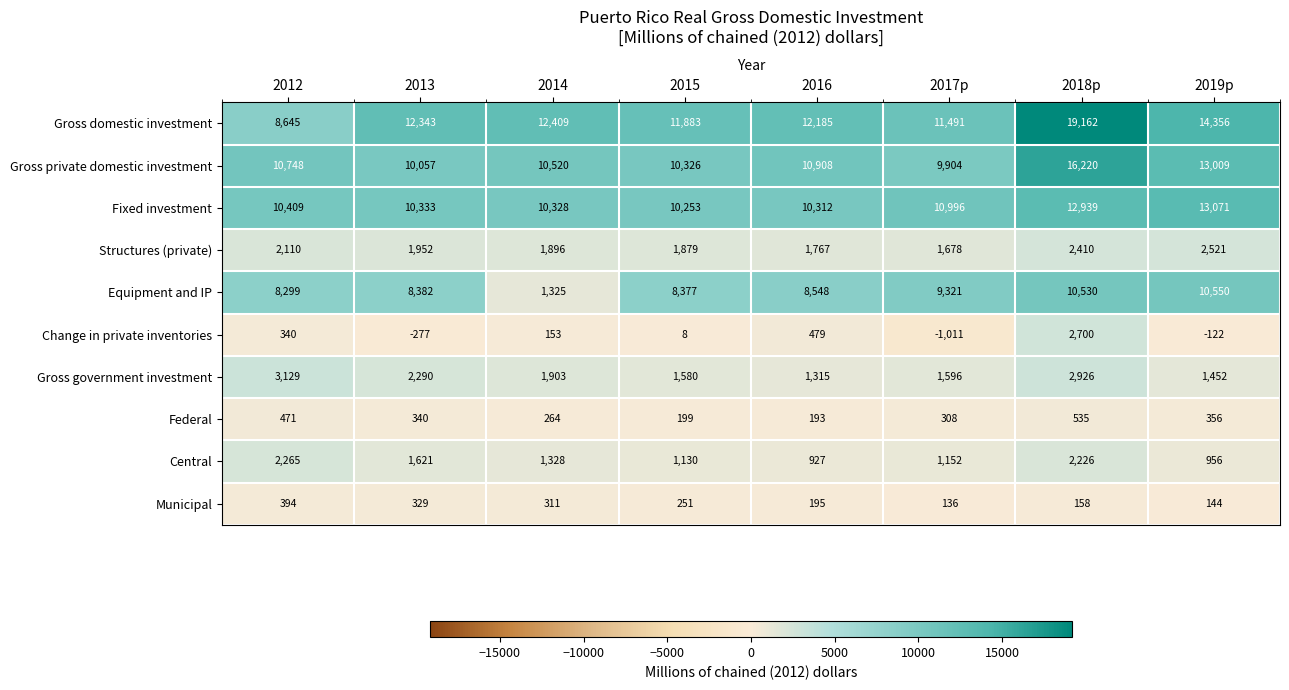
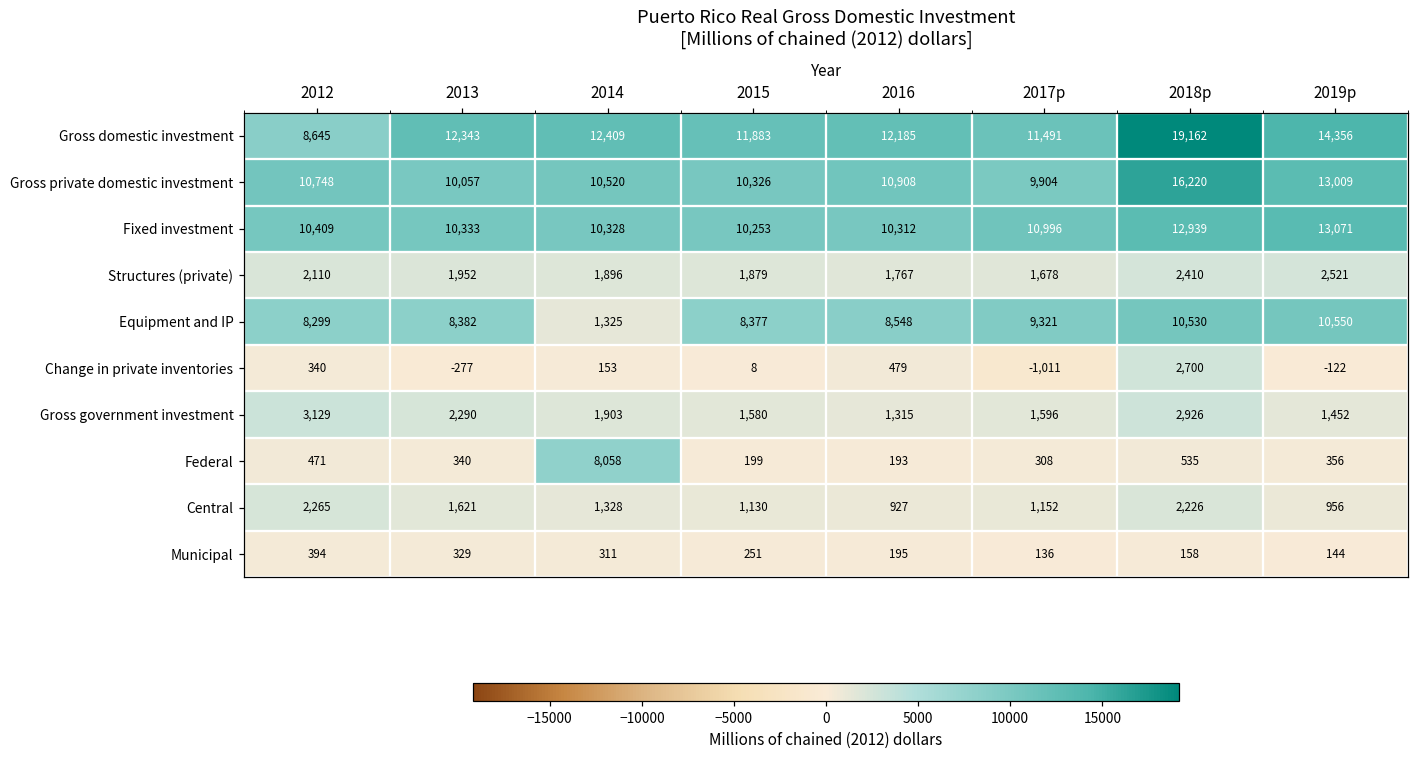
Federal, 2014: 264 -> 8,058
